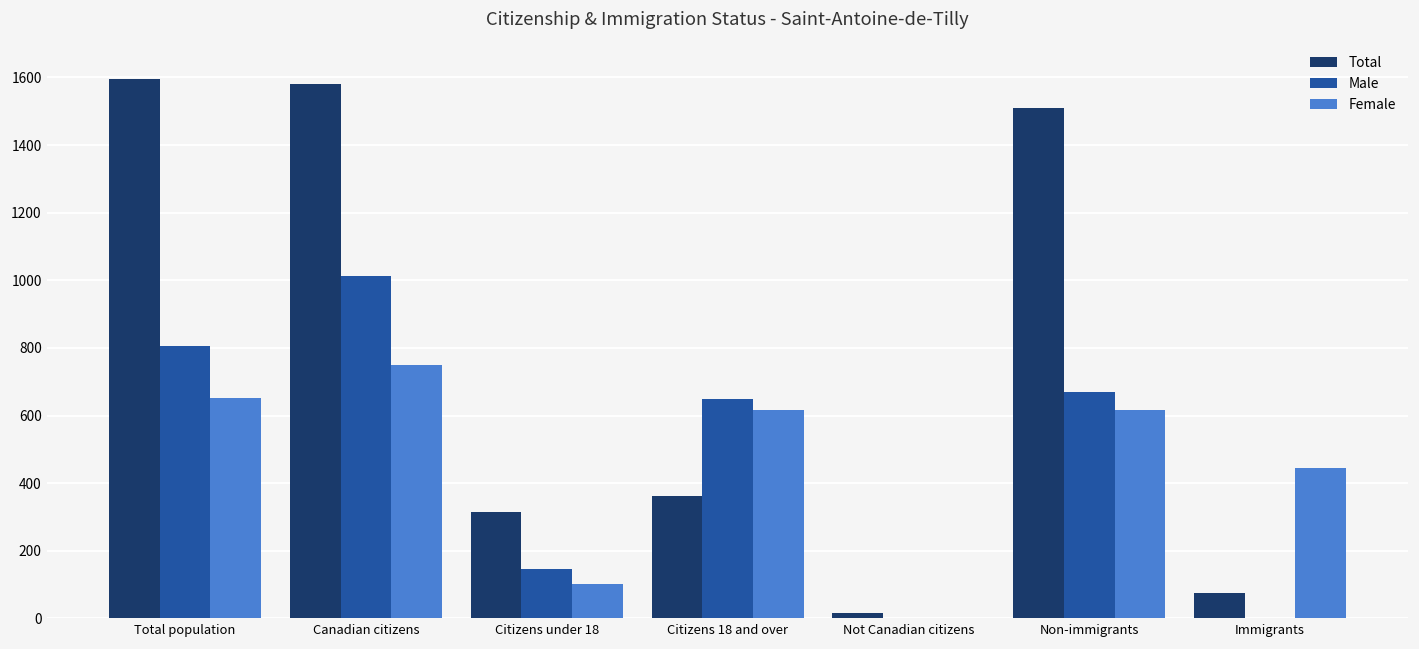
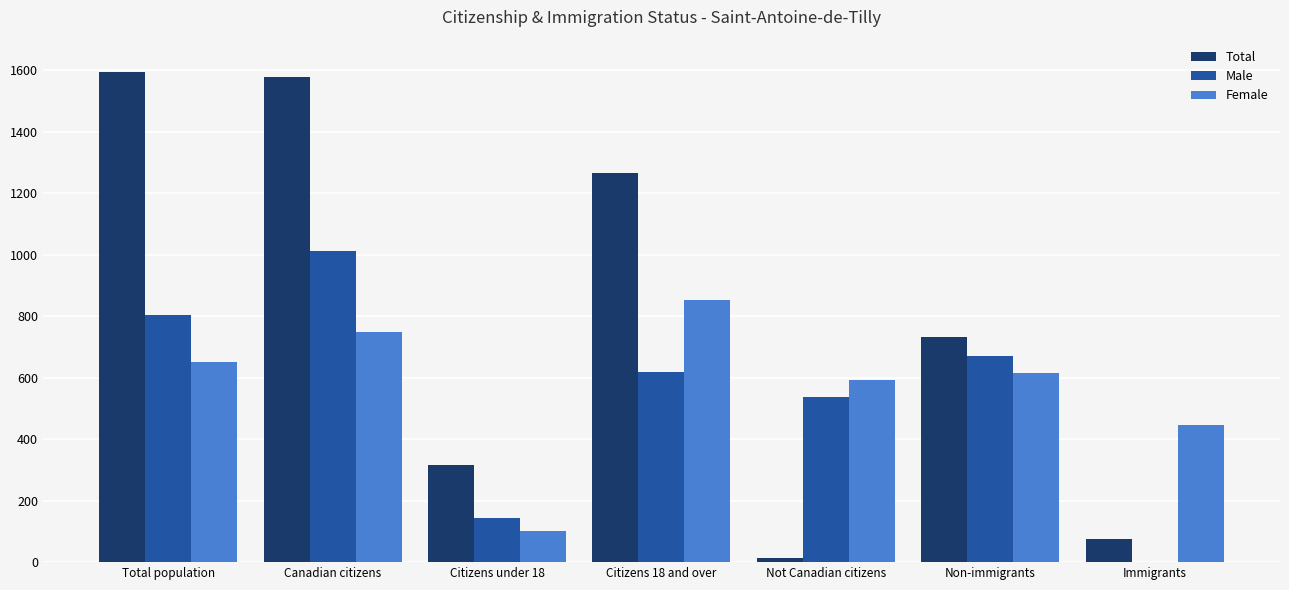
Total, Citizens 18 and over: 360 -> 1270
Male, Citizens 18 and over: 650 -> 620
Female, Citizens 18 and over: 620 -> 850
Male, Not Canadian citizens: 0 -> 540
Female, Not Canadian citizens: 0 -> 590
Total, Non-immigrants: 1510 -> 730
